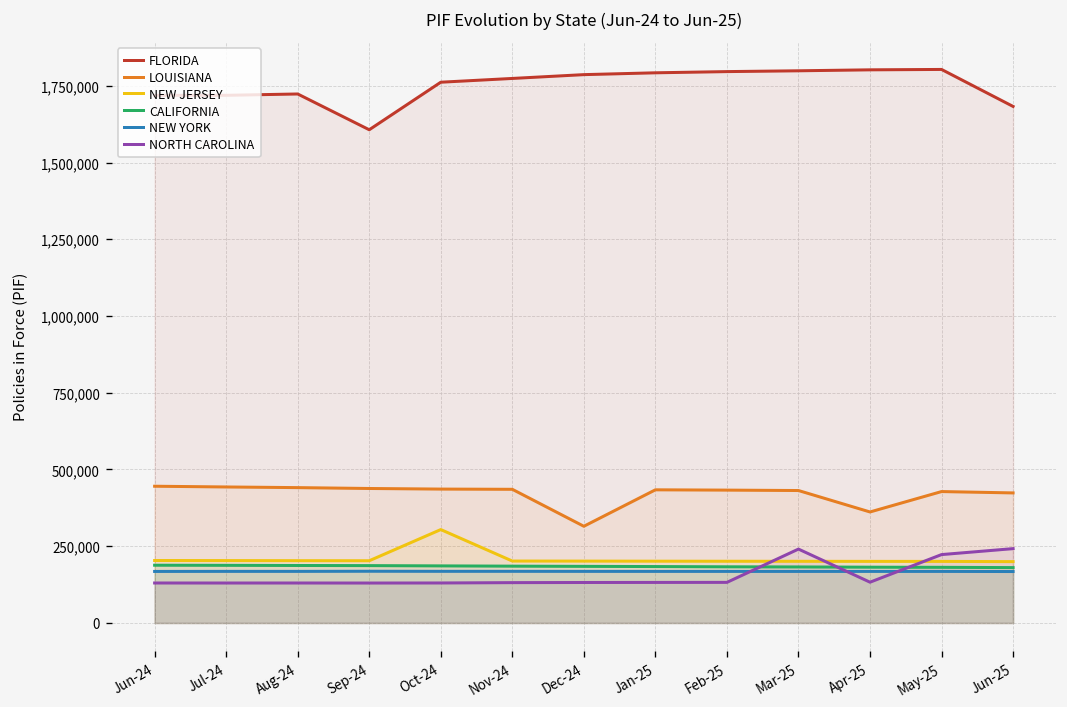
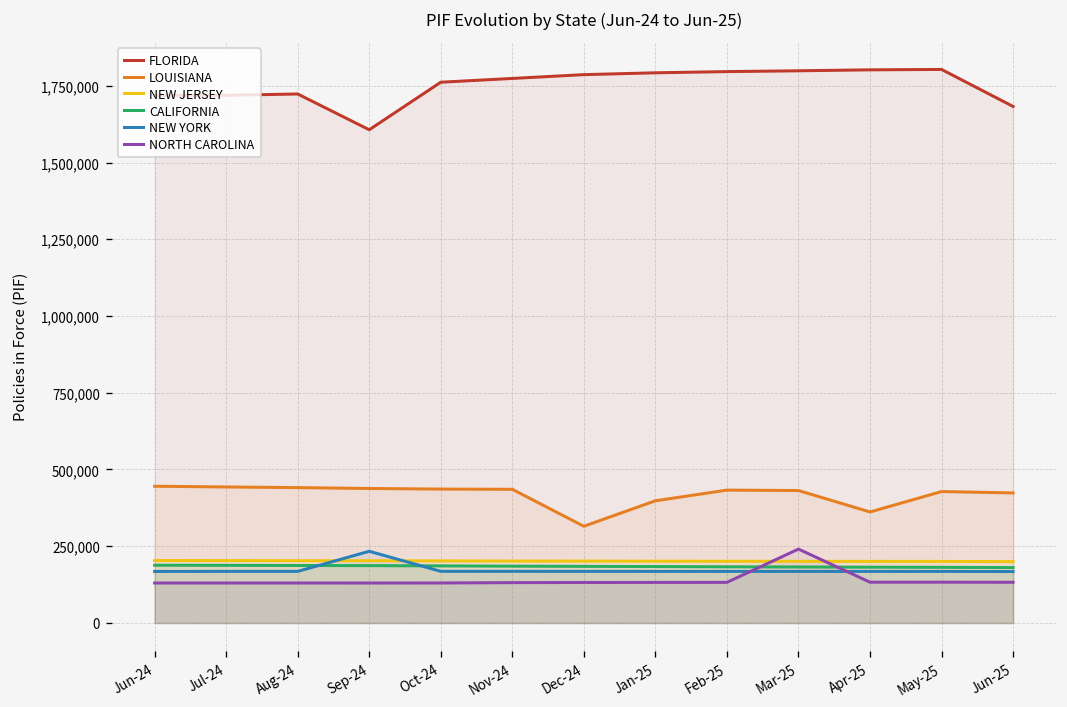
NEW YORK, Sep-24: 170,000 -> 230,000
NEW JERSEY, Oct-24: 300,000 -> 200,000
LOUISIANA, Jan-25: 430,000 -> 400,000
NORTH CAROLINA, May-25: 220,000 -> 130,000
NORTH CAROLINA, Jun-25: 240,000 -> 130,000
